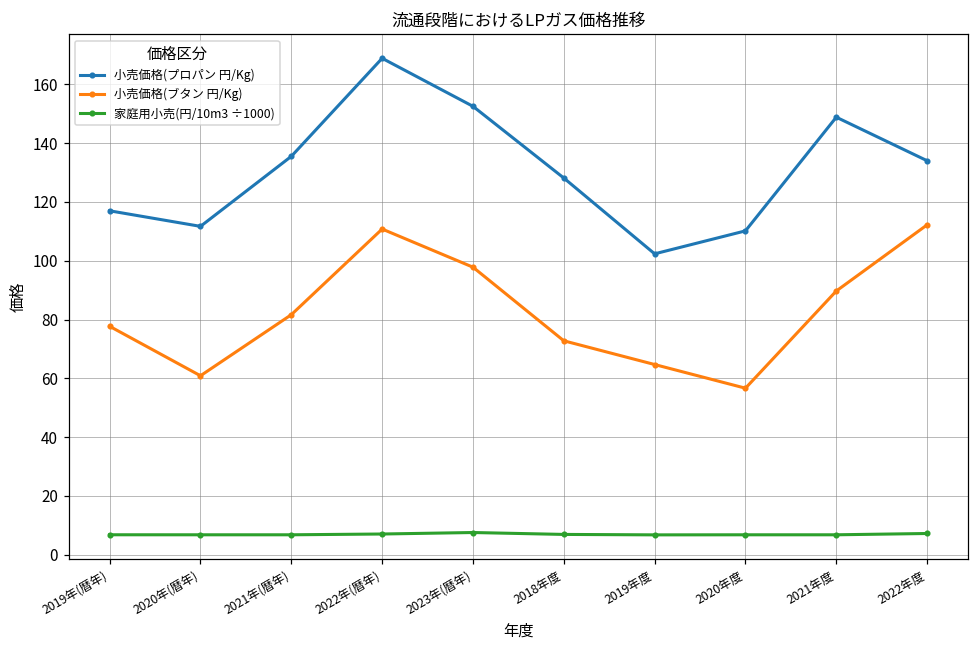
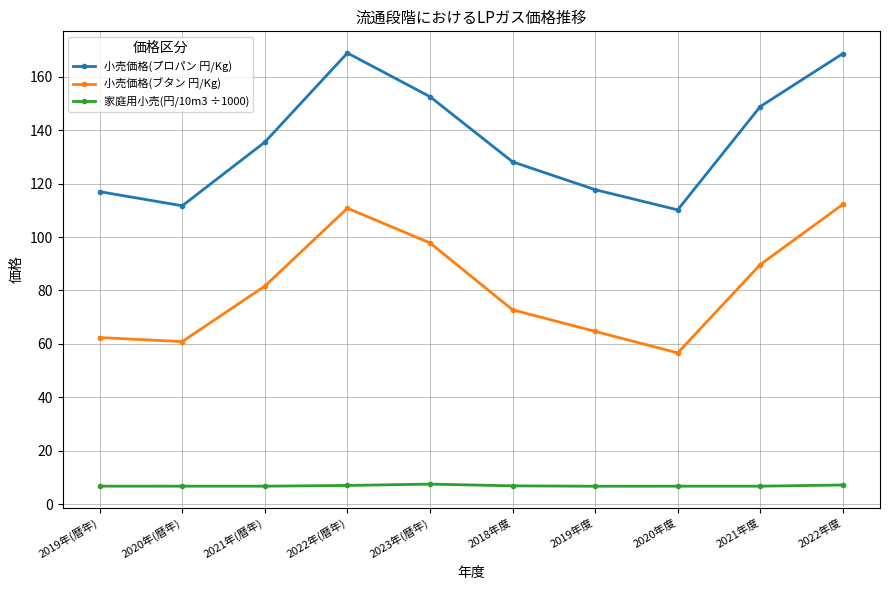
小売価格(ブタン 円/Kg), 2019年(暦年): 78 -> 62
小売価格(プロパン 円/Kg), 2019年度: 102 -> 118
小売価格(プロパン 円/Kg), 2022年度: 134 -> 169
